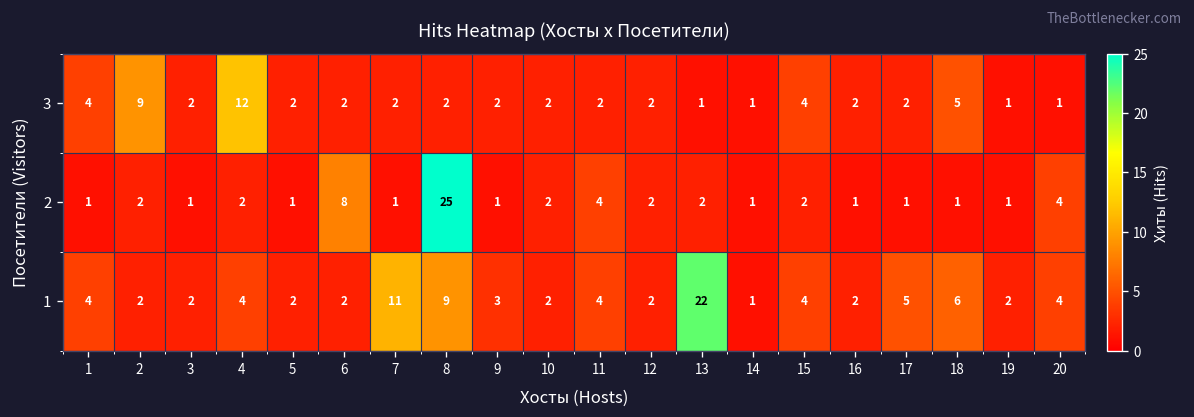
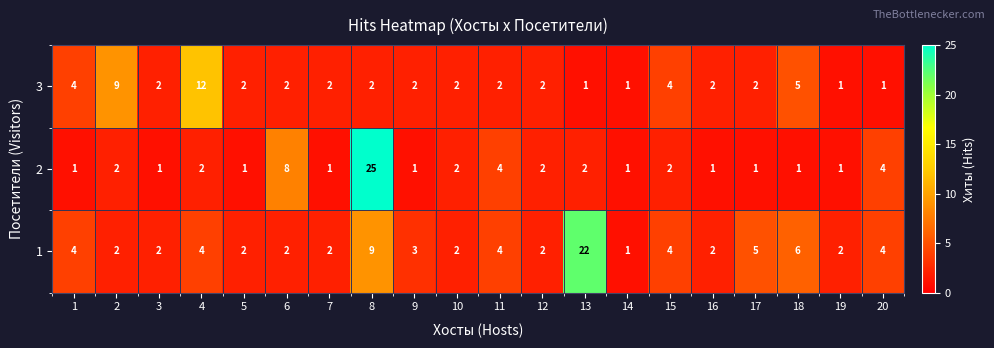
1, 7: 11 -> 2
